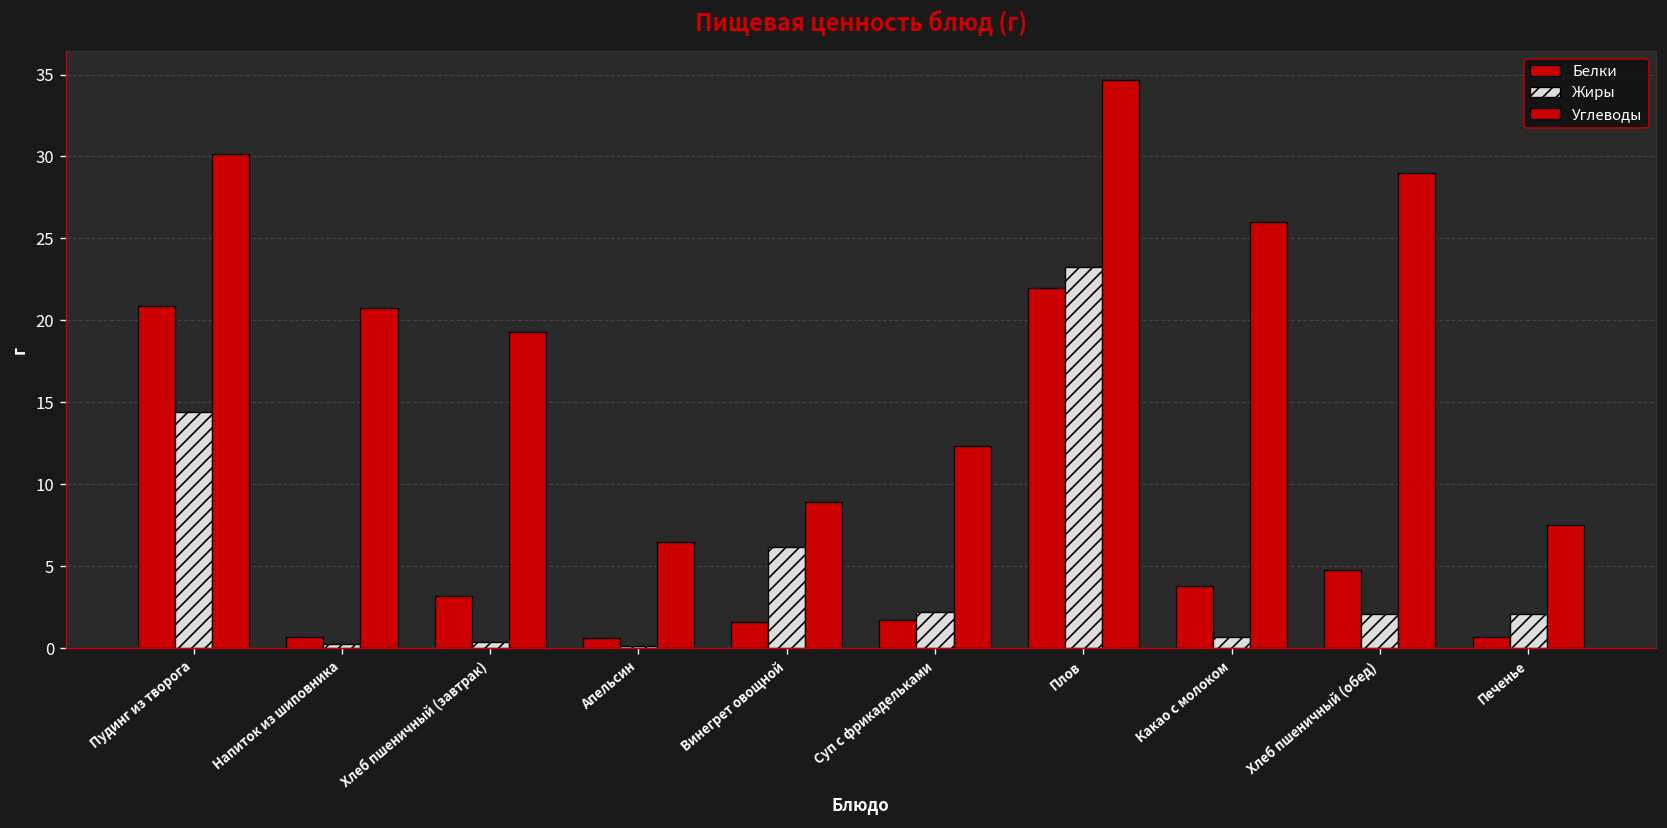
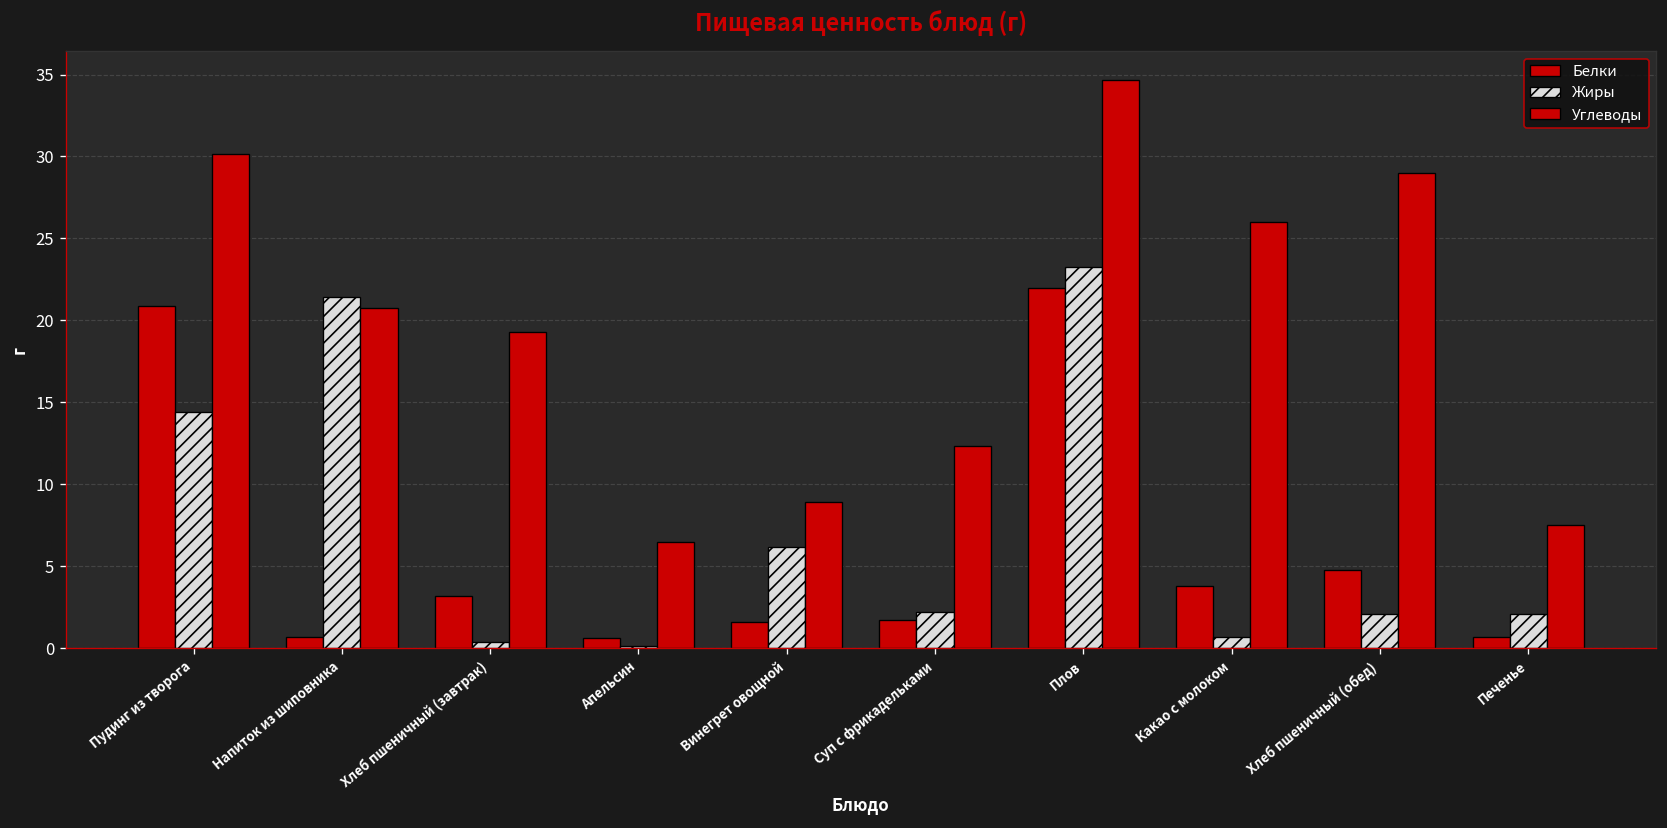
Жиры, Напиток из шиповника: 0.3 -> 21.5
